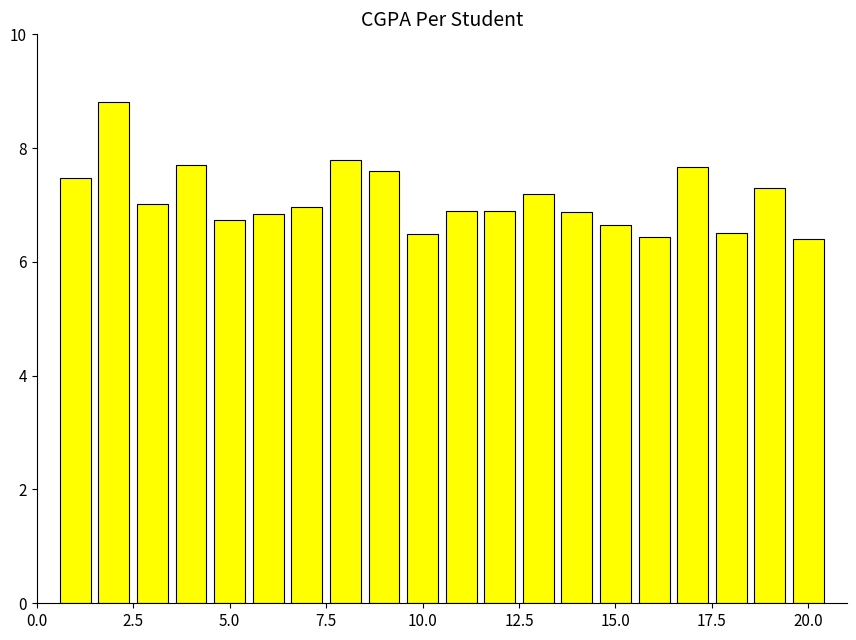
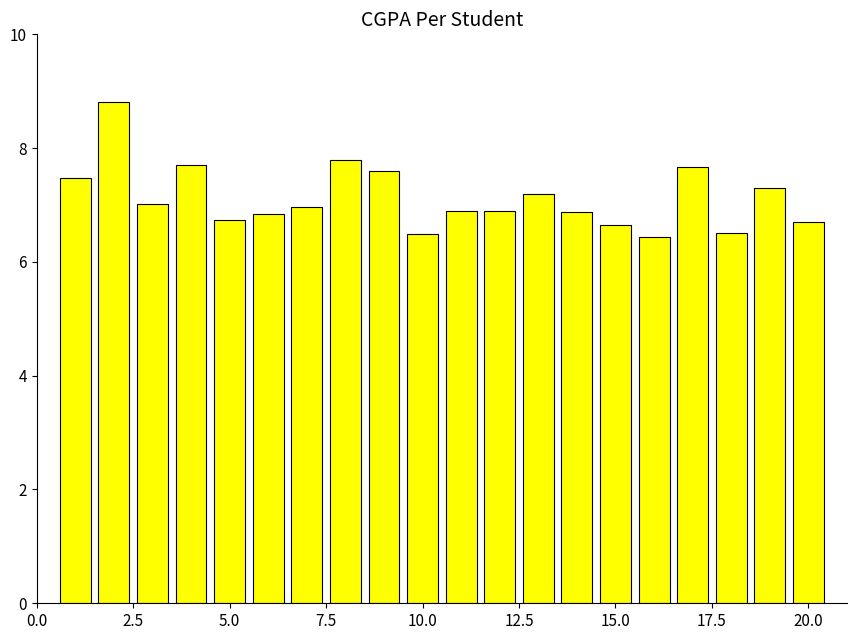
20.0: 6.4 -> 6.7
